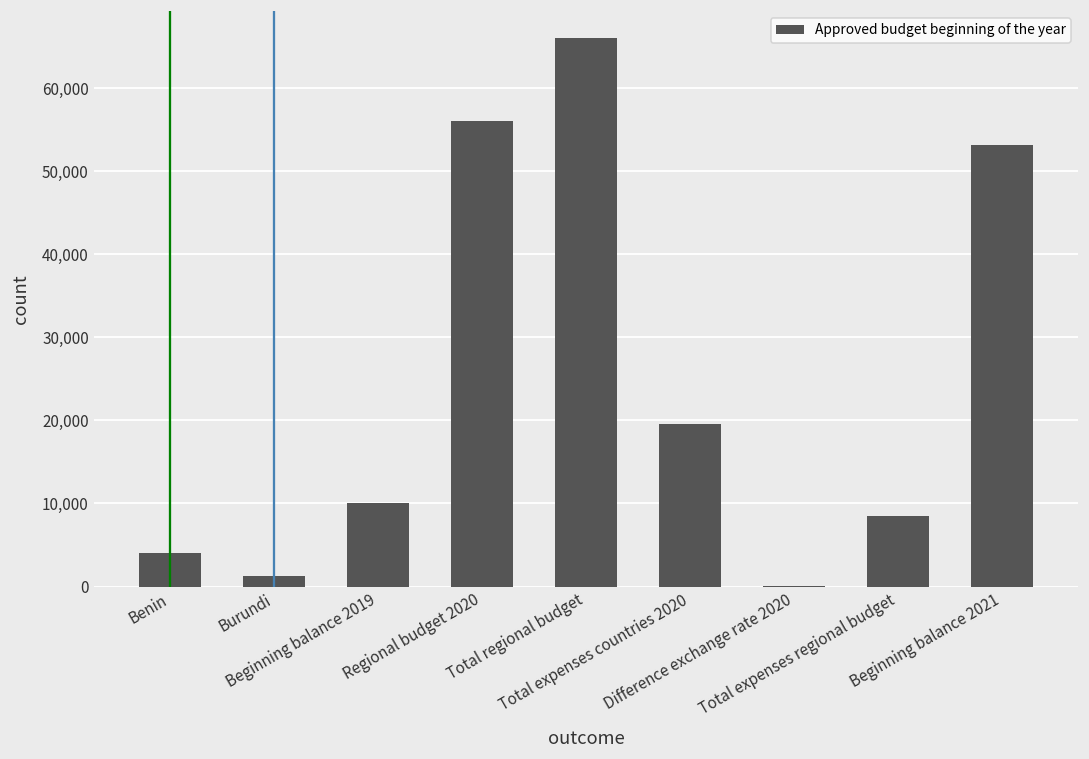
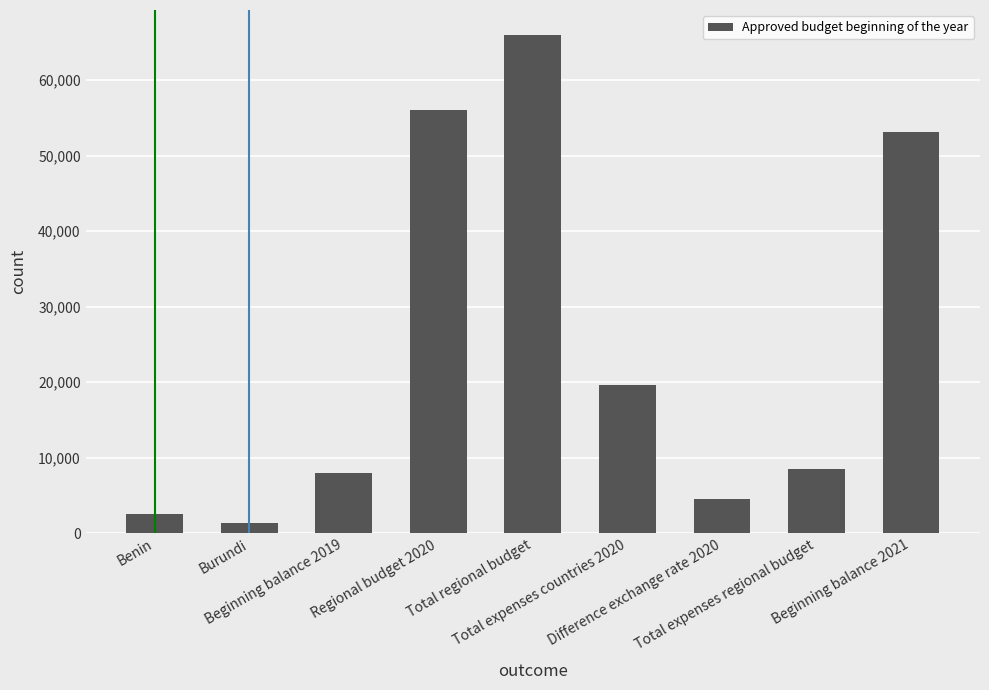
Benin: 4,000 -> 3,000
Beginning balance 2019: 10,000 -> 8,000
Difference exchange rate 2020: 0 -> 5,000
